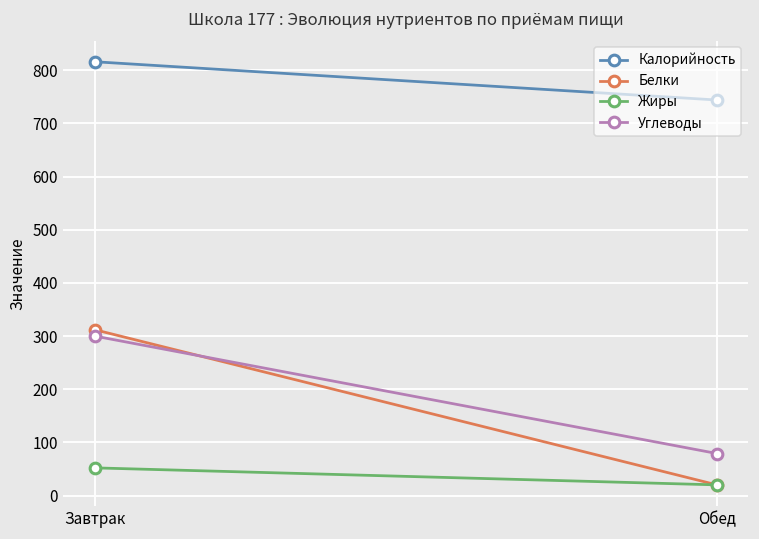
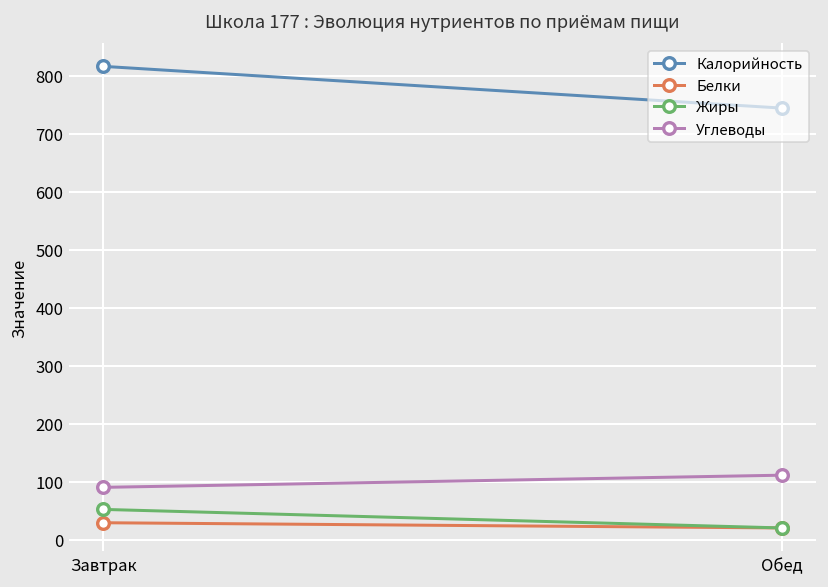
Белки, Завтрак: 310 -> 30
Углеводы, Завтрак: 300 -> 90
Углеводы, Обед: 80 -> 110
